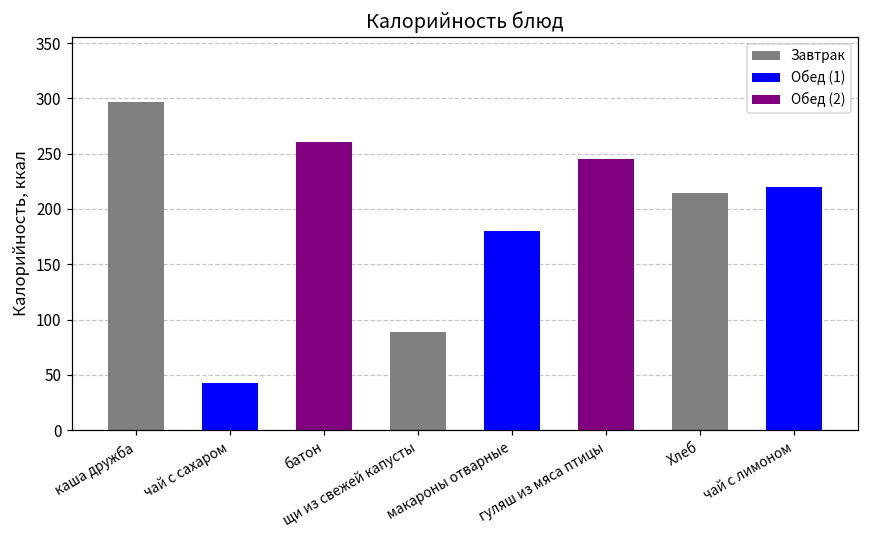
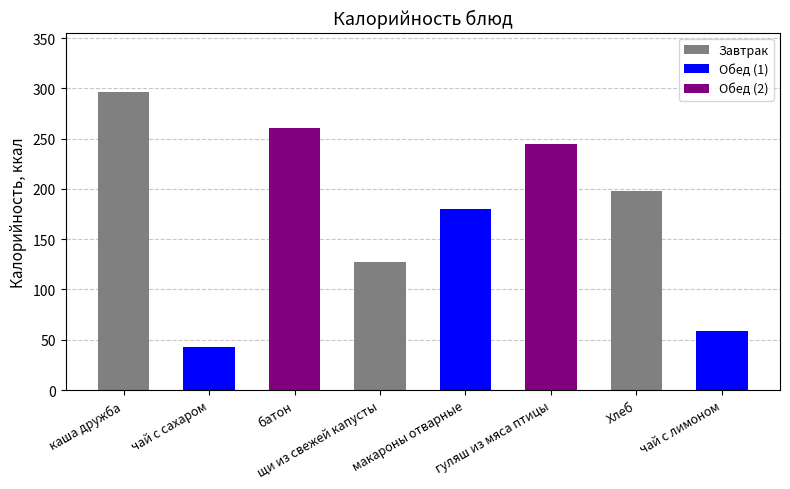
щи из свежей капусты: 88 -> 127
Хлеб: 214 -> 198
чай с лимоном: 220 -> 58
